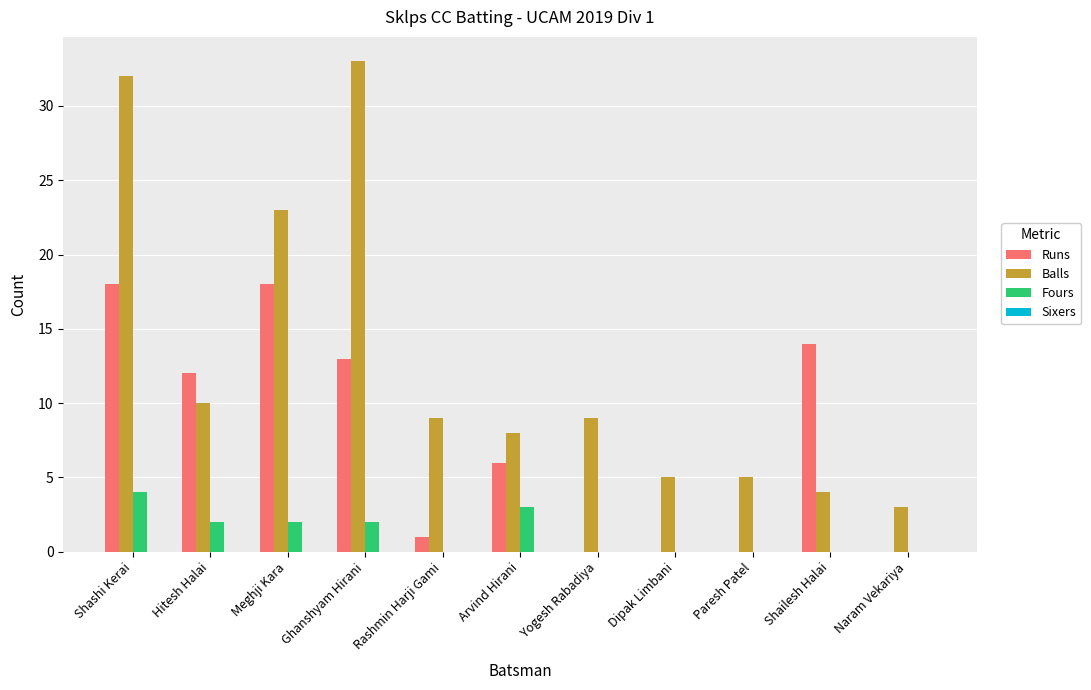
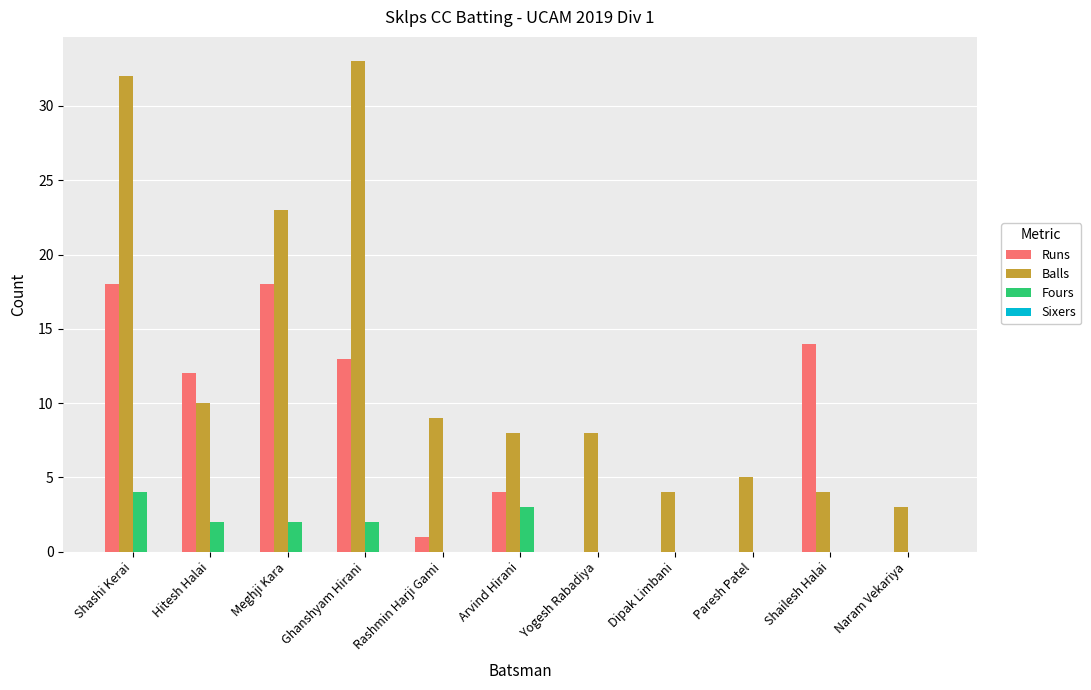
Runs, Arvind Hirani: 6 -> 4
Balls, Yogesh Rabadiya: 9 -> 8
Balls, Dipak Limbani: 5 -> 4
